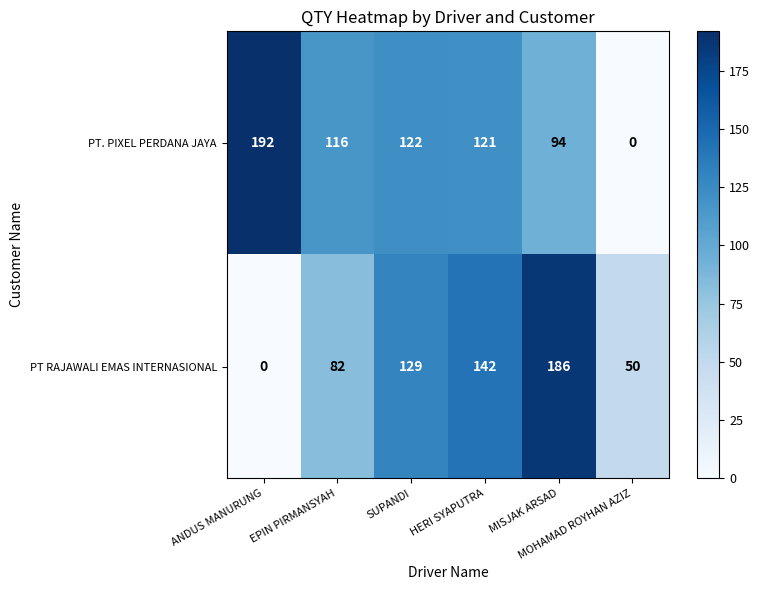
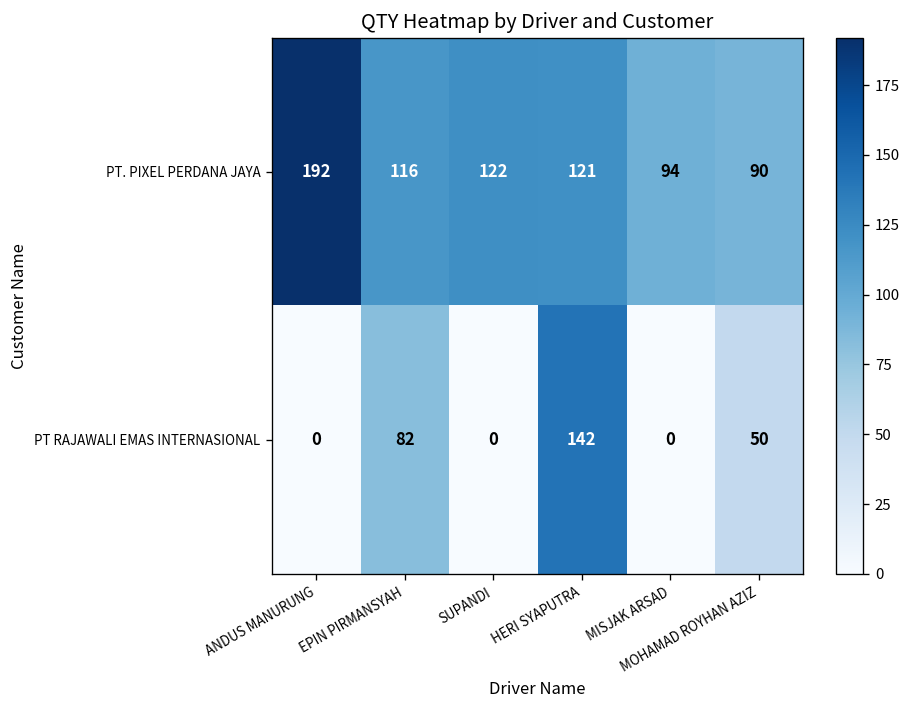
PT. PIXEL PERDANA JAYA, MOHAMAD ROYHAN AZIZ: 0 -> 90
PT RAJAWALI EMAS INTERNASIONAL, SUPANDI: 129 -> 0
PT RAJAWALI EMAS INTERNASIONAL, MISJAK ARSAD: 186 -> 0
